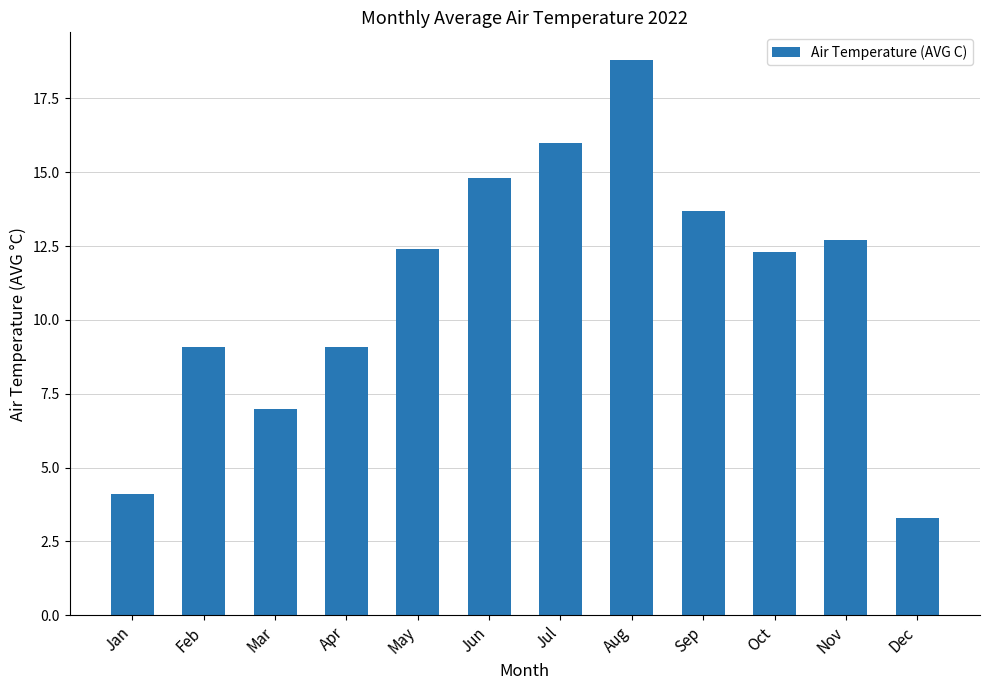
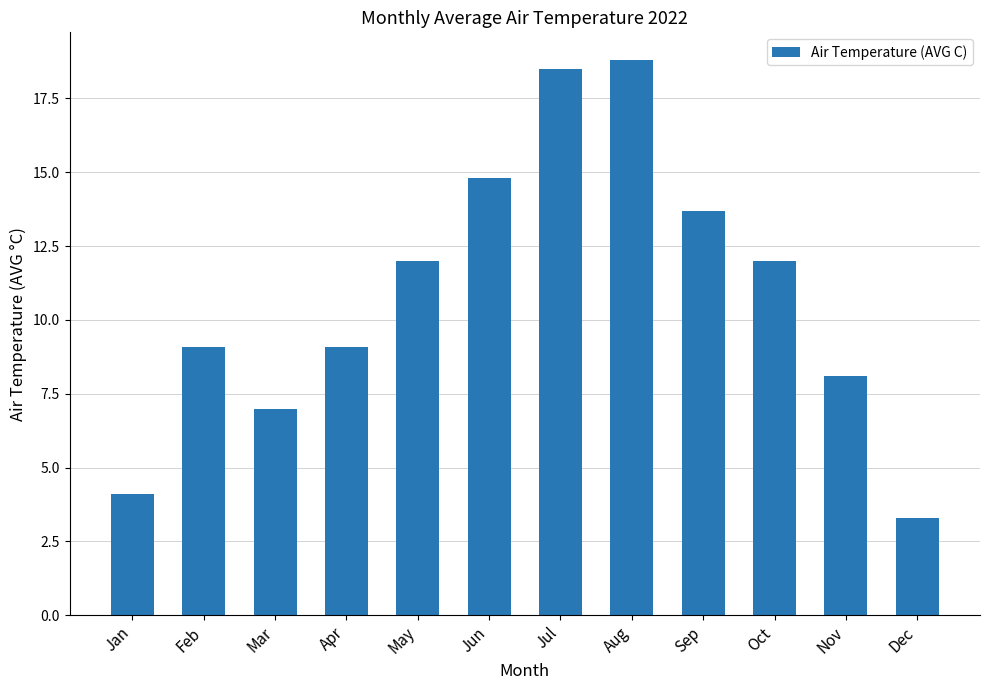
May: 12.4 -> 12.0
Jul: 16.0 -> 18.5
Oct: 12.3 -> 12.0
Nov: 12.7 -> 8.1
